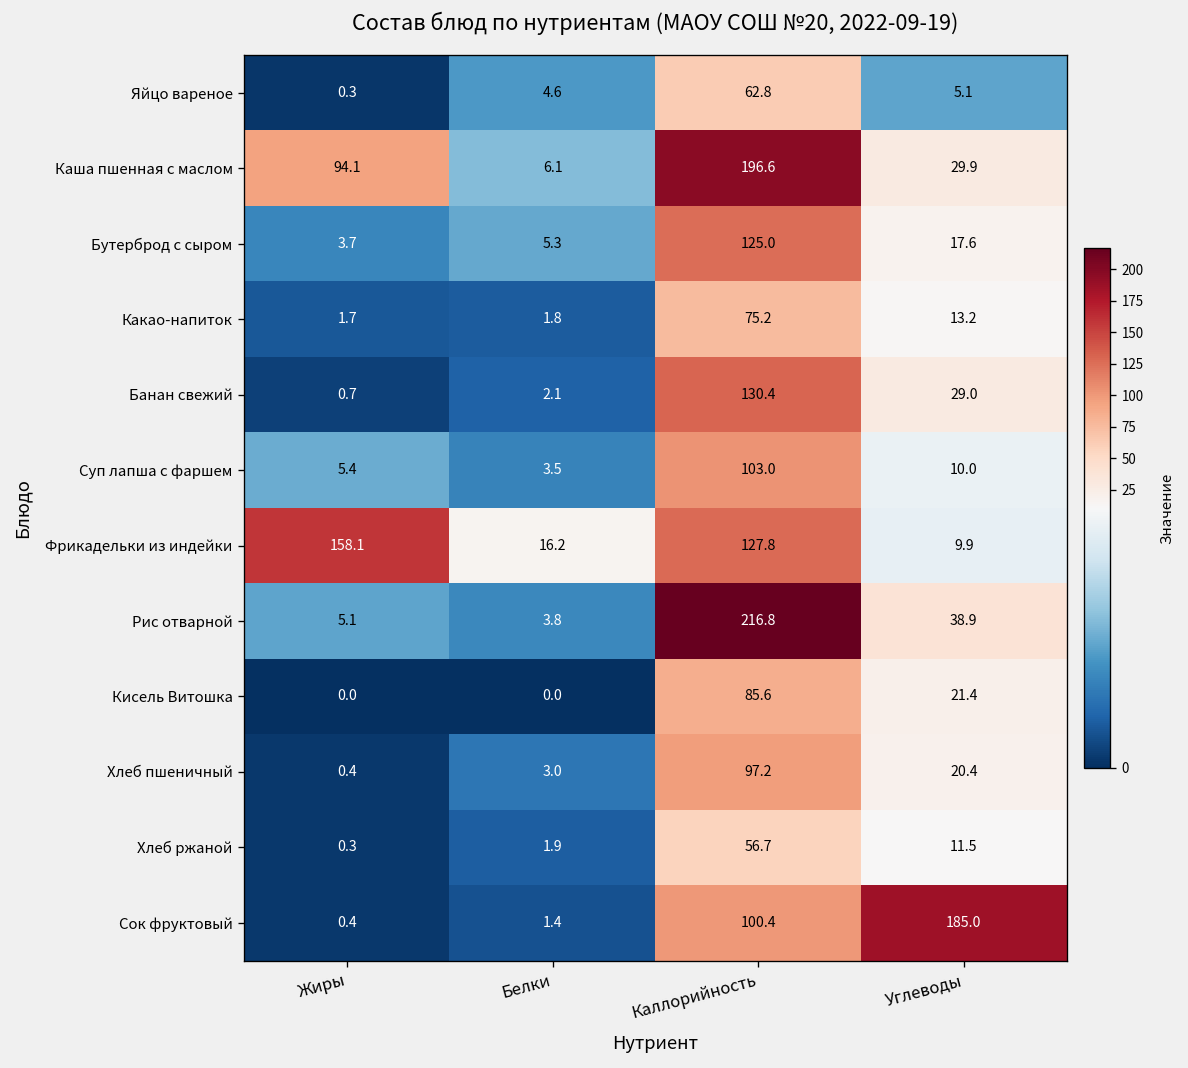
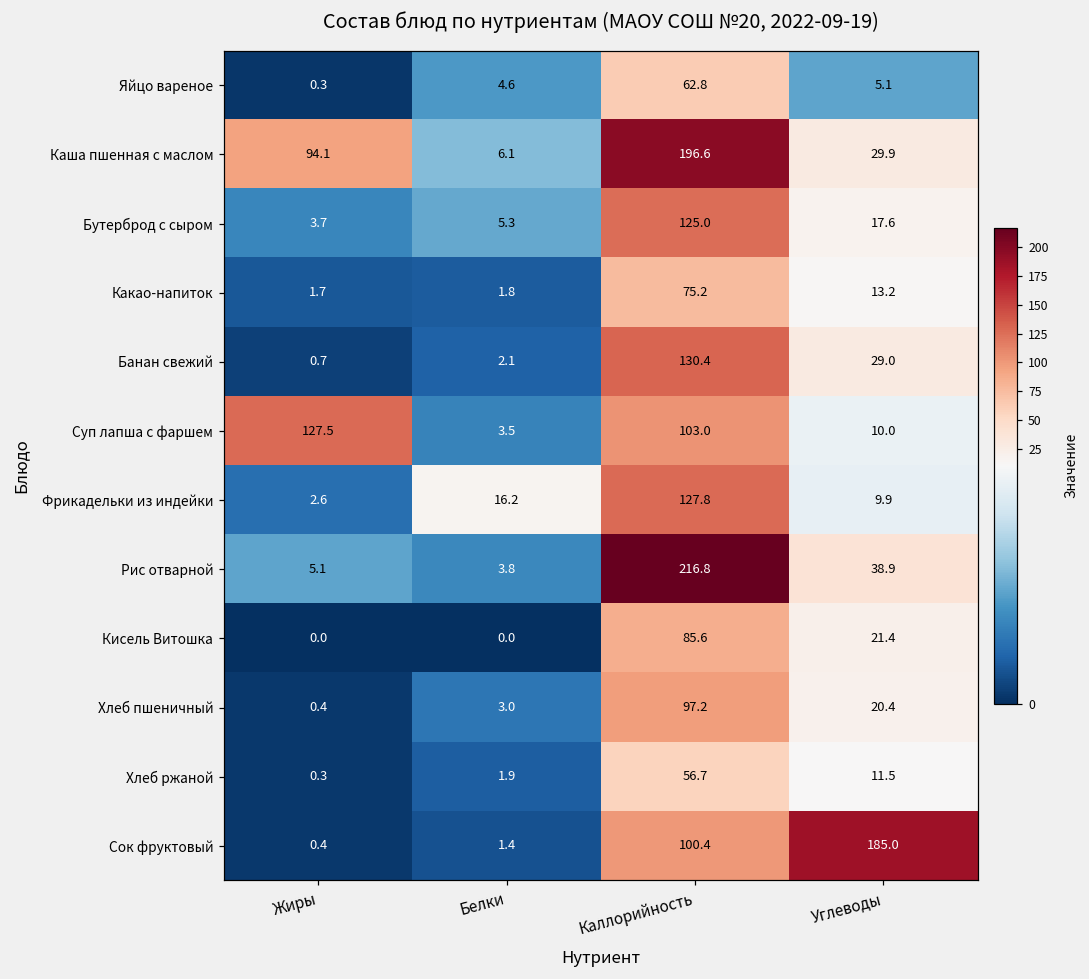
Суп лапша с фаршем, Жиры: 5.4 -> 127.5
Фрикадельки из индейки, Жиры: 158.1 -> 2.6
